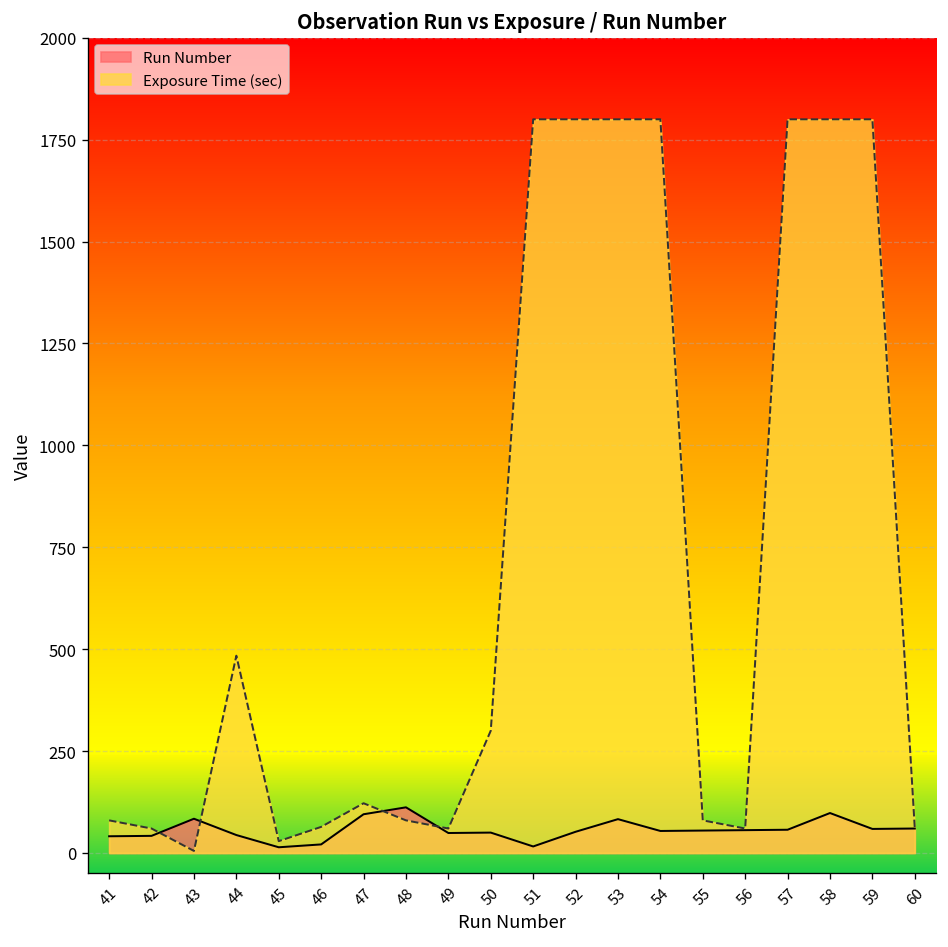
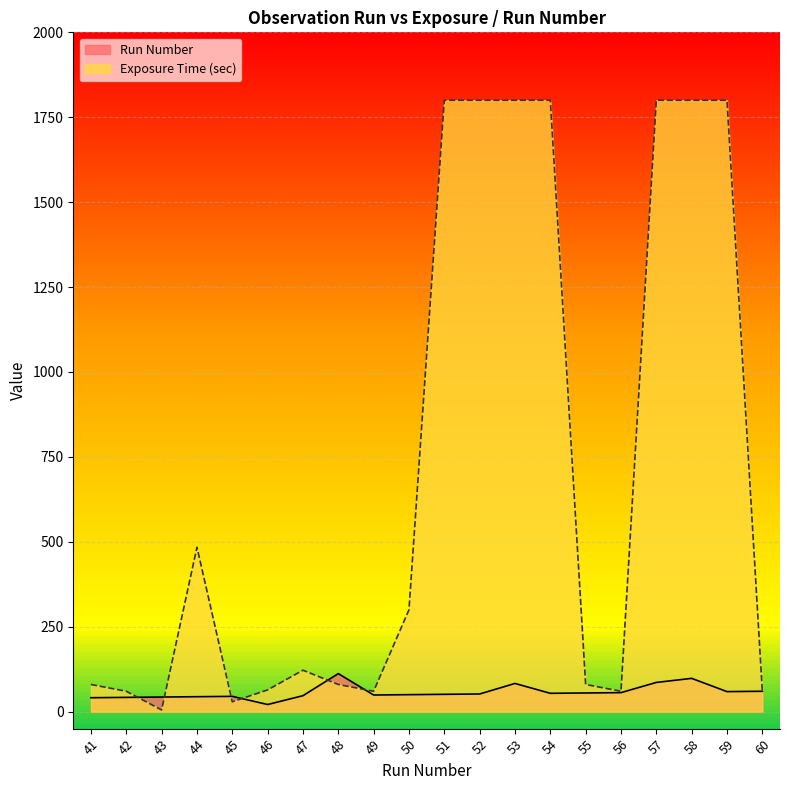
Run Number, 43: 80 -> 40
Run Number, 45: 10 -> 50
Run Number, 47: 100 -> 50
Run Number, 51: 20 -> 50
Run Number, 57: 60 -> 90
